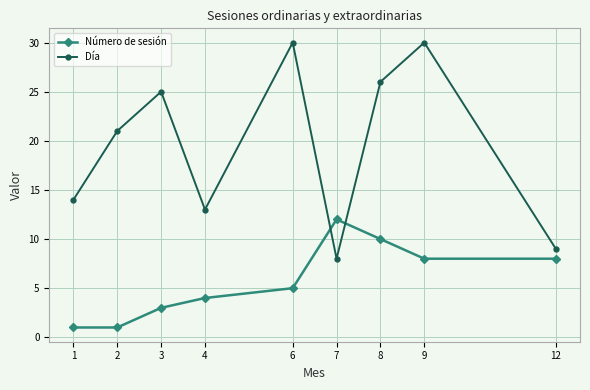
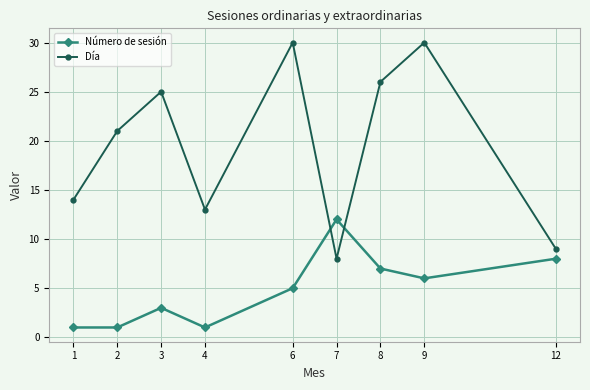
Número de sesión, 4: 4 -> 1
Número de sesión, 8: 10 -> 7
Número de sesión, 9: 8 -> 6
